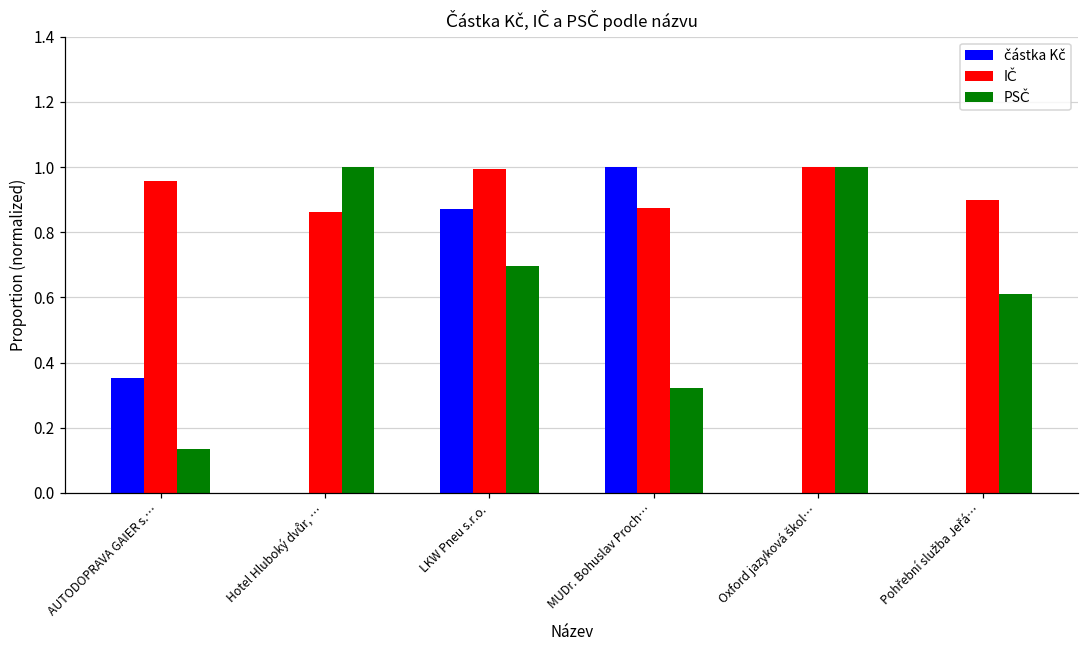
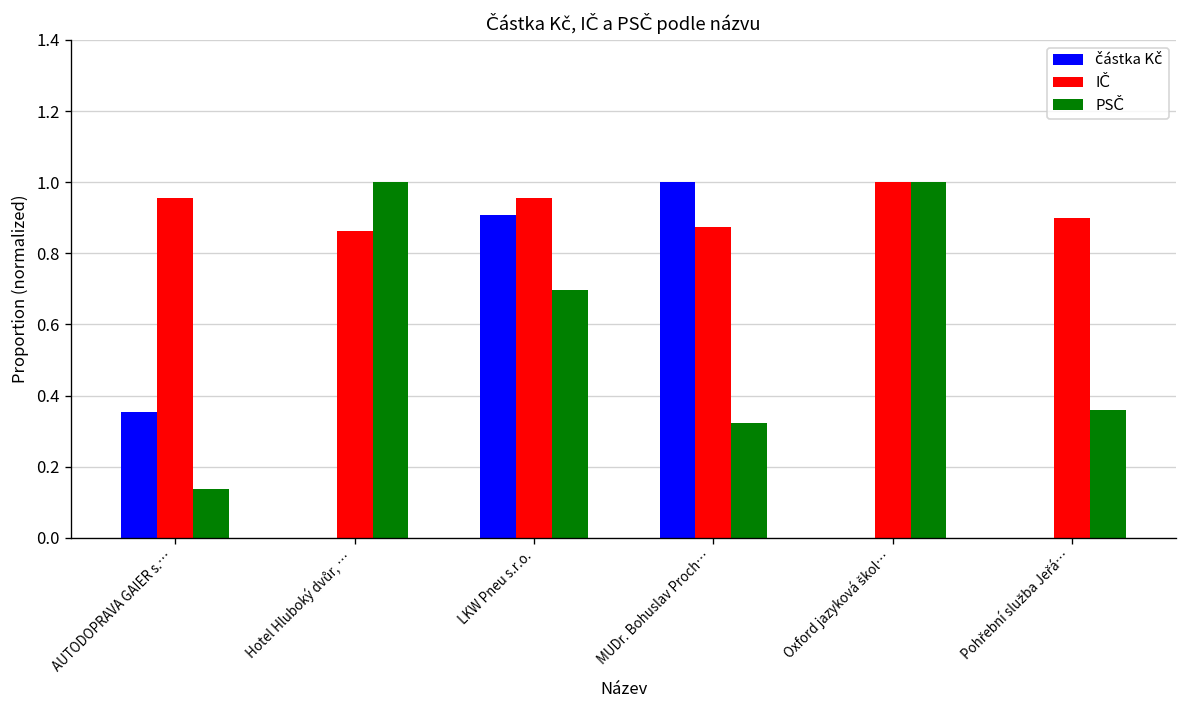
částka Kč, LKW Pneu s.r.o.: 0.87 -> 0.91
IČ, LKW Pneu s.r.o.: 0.99 -> 0.96
PSČ, Pohřební služba Jeřá…: 0.61 -> 0.36
